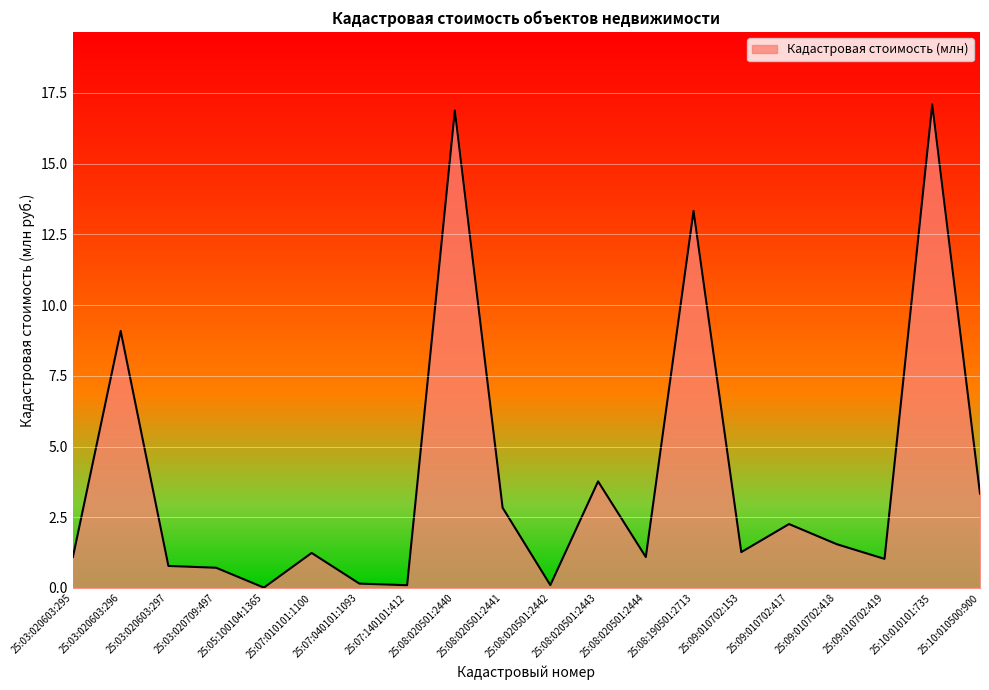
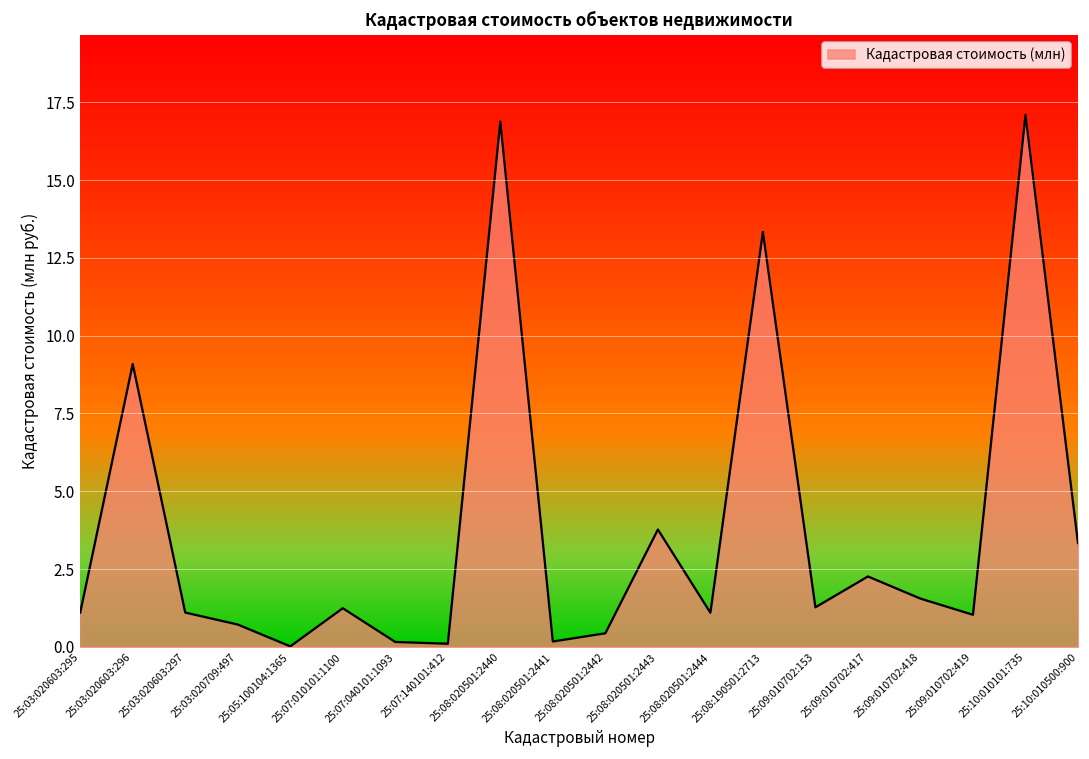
25:03:020603:297: 0.8 -> 1.1
25:08:020501:2441: 2.8 -> 0.2
25:08:020501:2442: 0.1 -> 0.4
